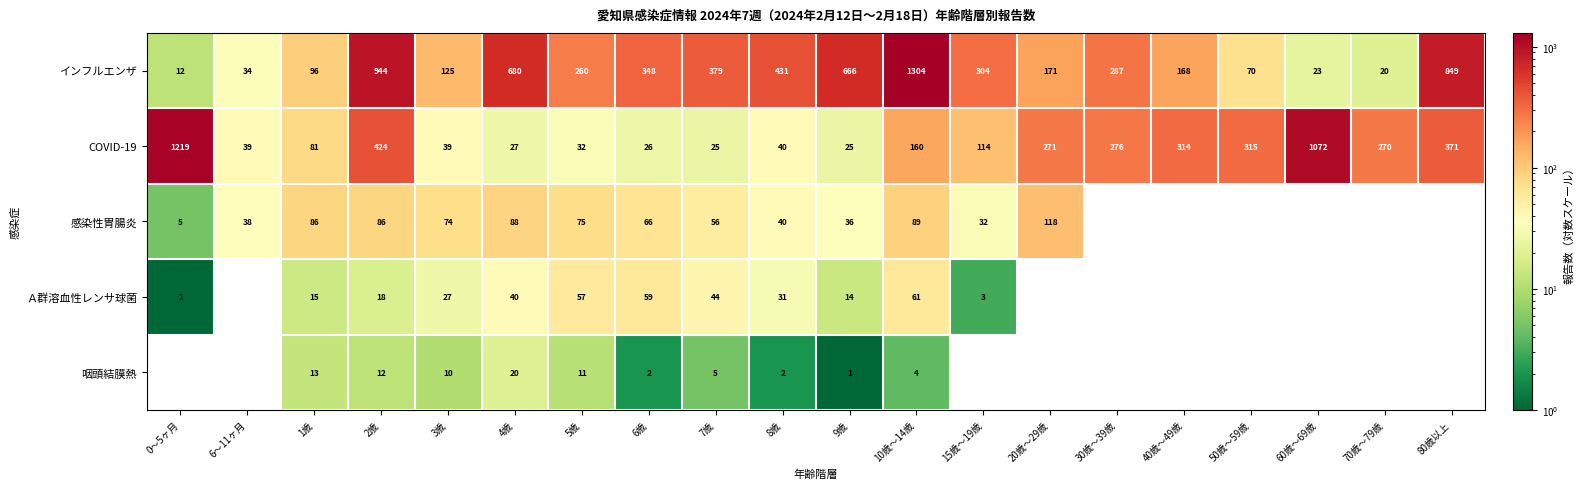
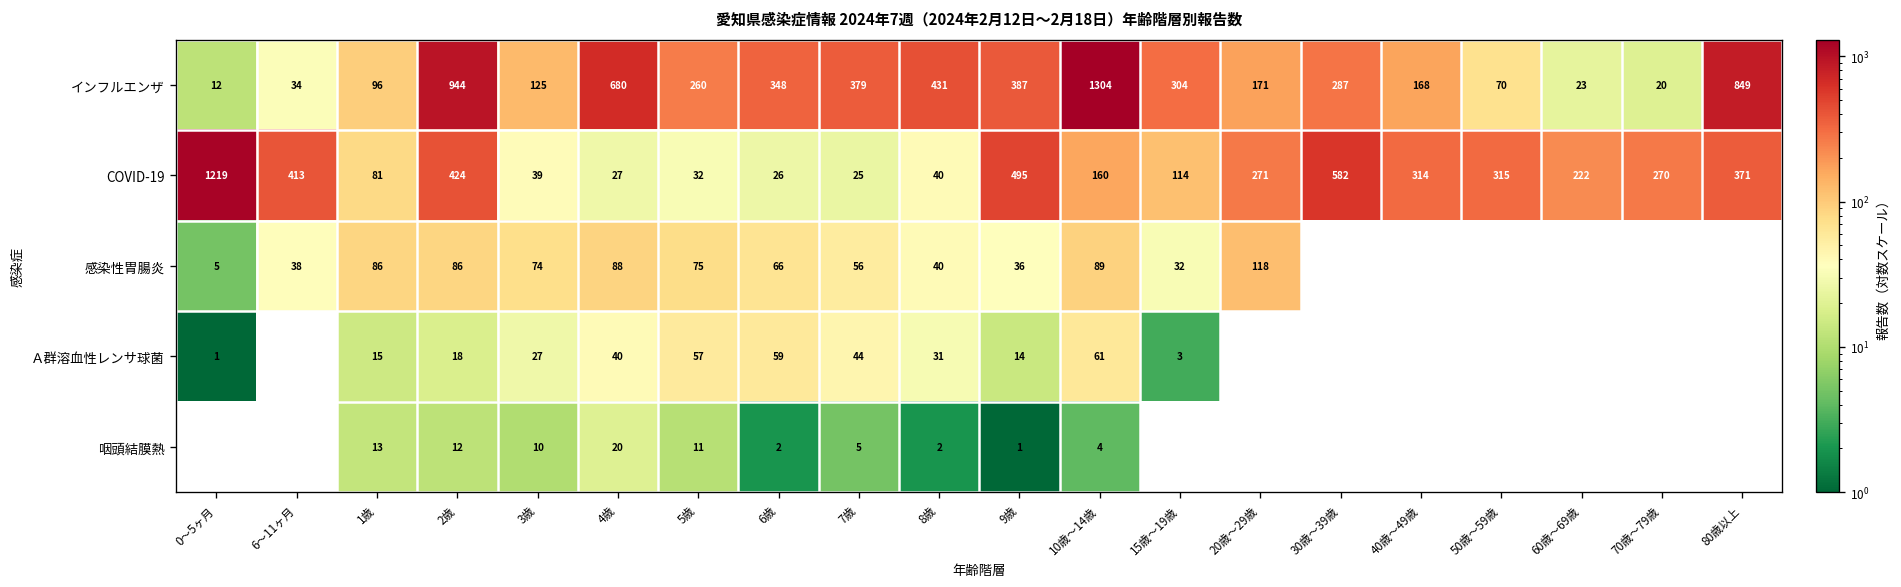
インフルエンザ, 9歳: 666 -> 387
COVID-19, 6～11ヶ月: 39 -> 413
COVID-19, 9歳: 25 -> 495
COVID-19, 30歳～39歳: 276 -> 582
COVID-19, 60歳～69歳: 1072 -> 222
